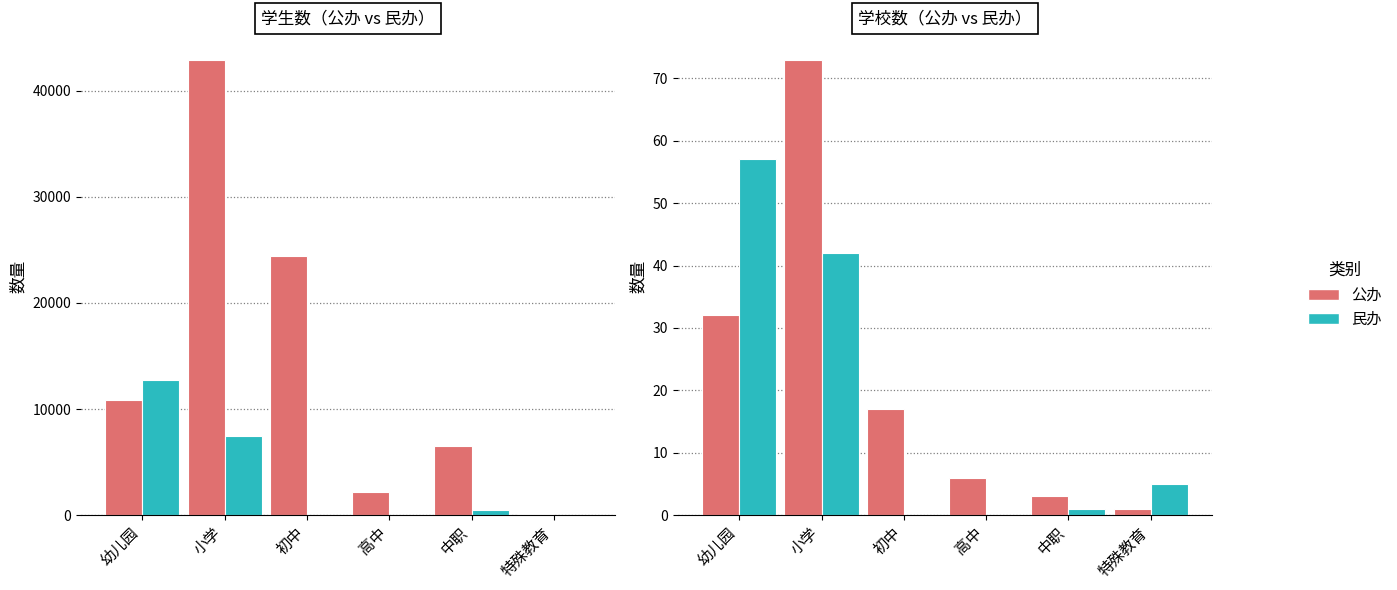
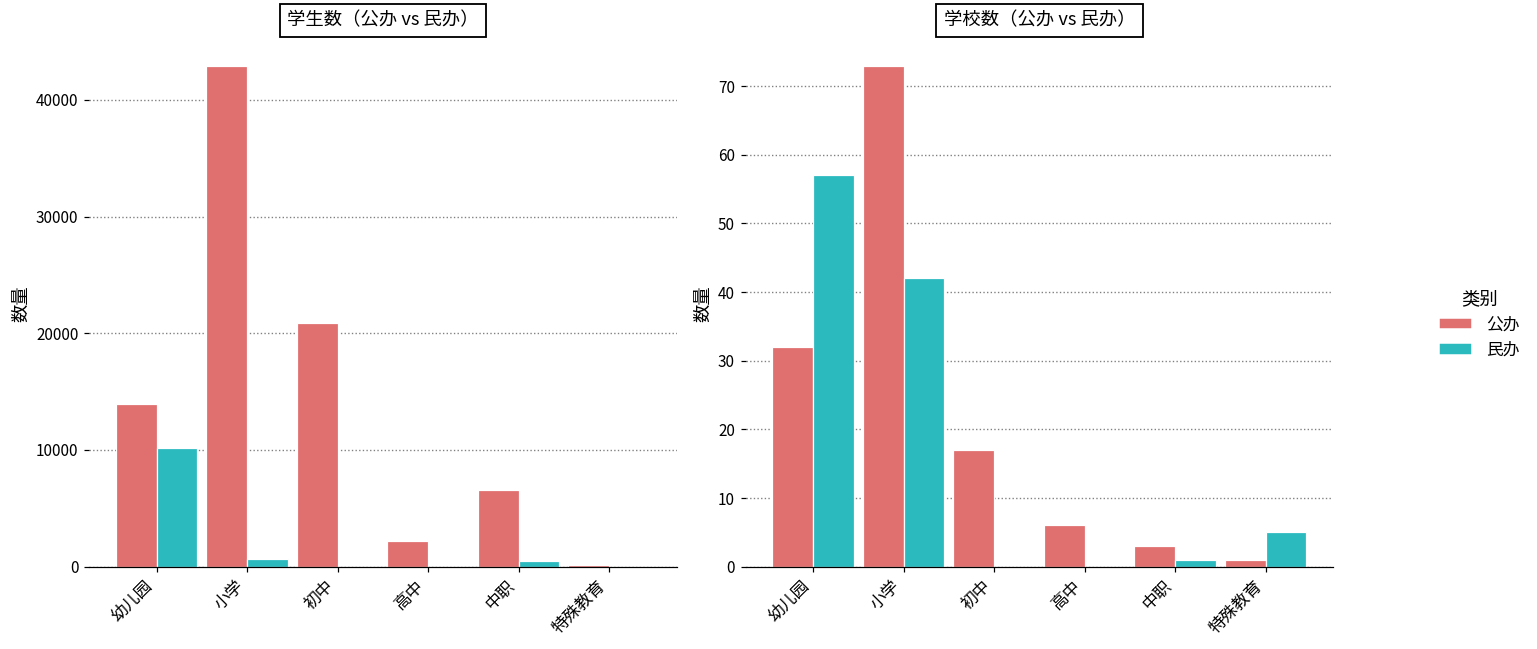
学生数（公办 vs 民办）, 公办, 幼儿园: 10900 -> 14000
学生数（公办 vs 民办）, 民办, 幼儿园: 12700 -> 10200
学生数（公办 vs 民办）, 民办, 小学: 7400 -> 700
学生数（公办 vs 民办）, 公办, 初中: 24400 -> 20900
